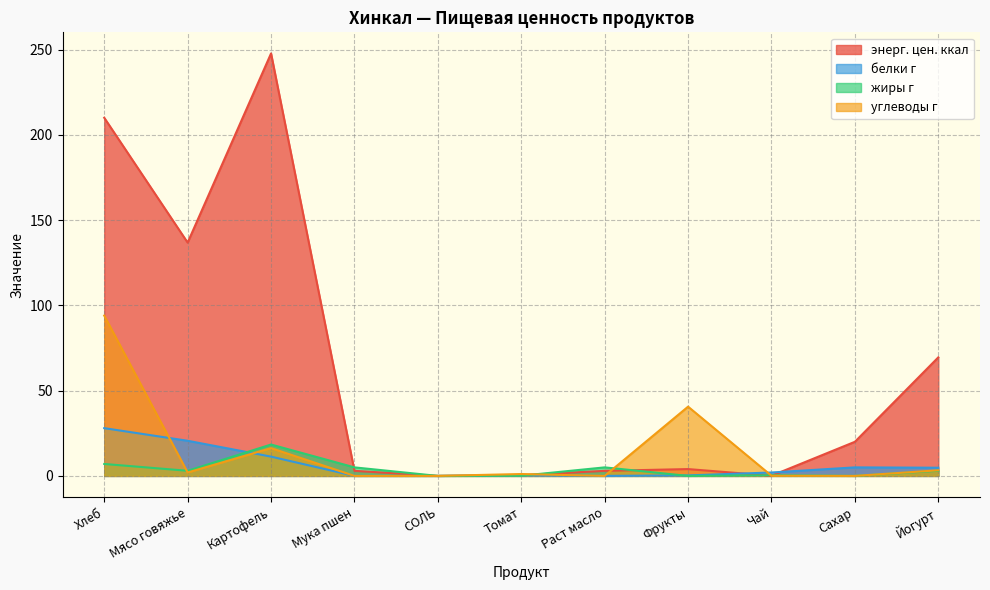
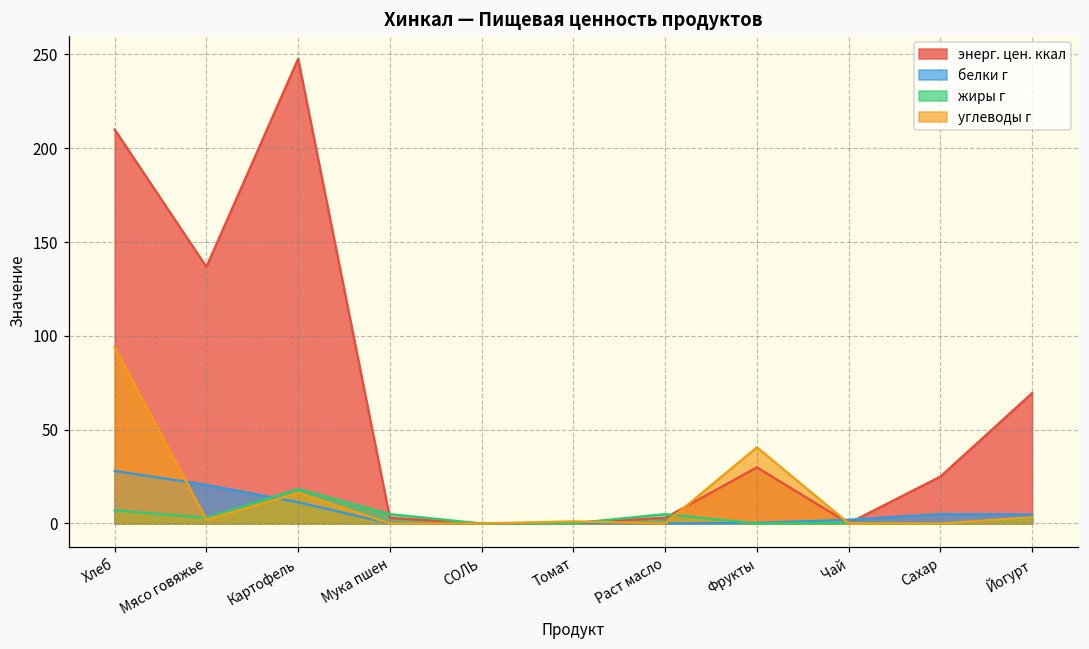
энерг. цен. ккал, Фрукты: 4 -> 30
энерг. цен. ккал, Сахар: 20 -> 25
